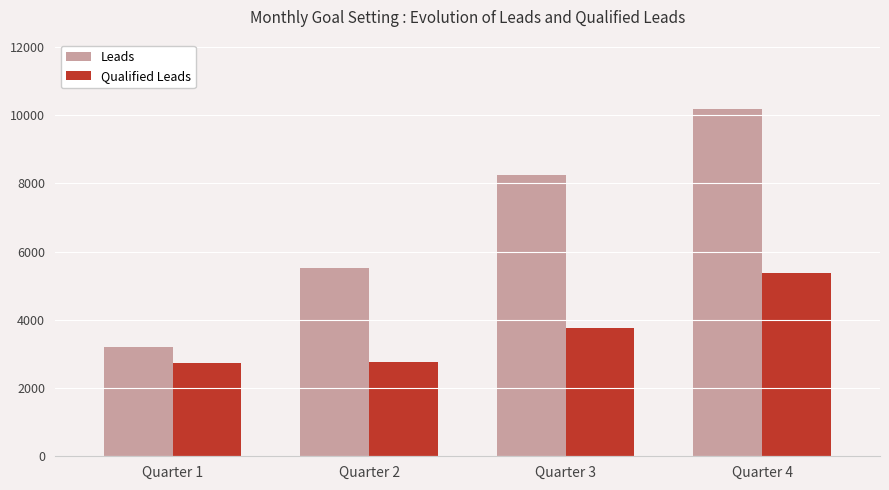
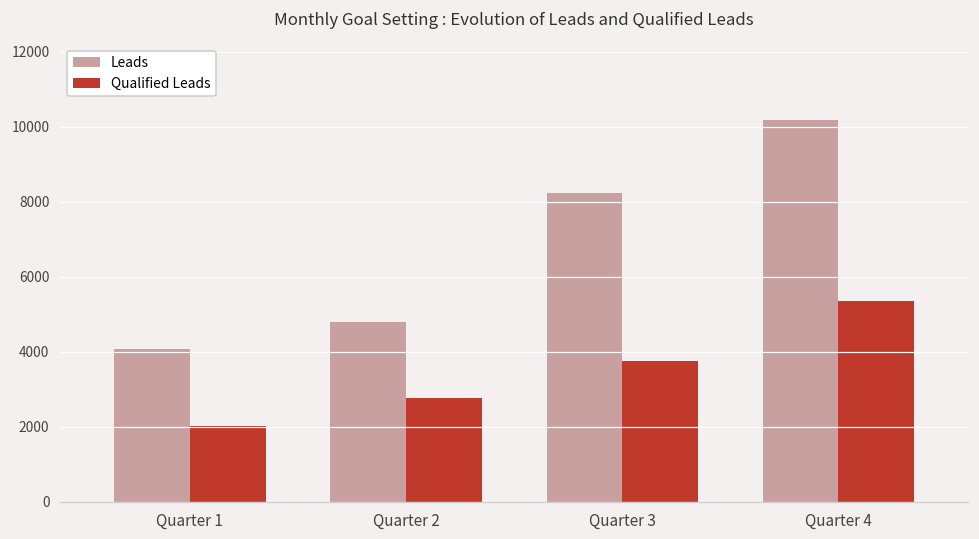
Leads, Quarter 1: 3200 -> 4100
Qualified Leads, Quarter 1: 2700 -> 2000
Leads, Quarter 2: 5500 -> 4800
